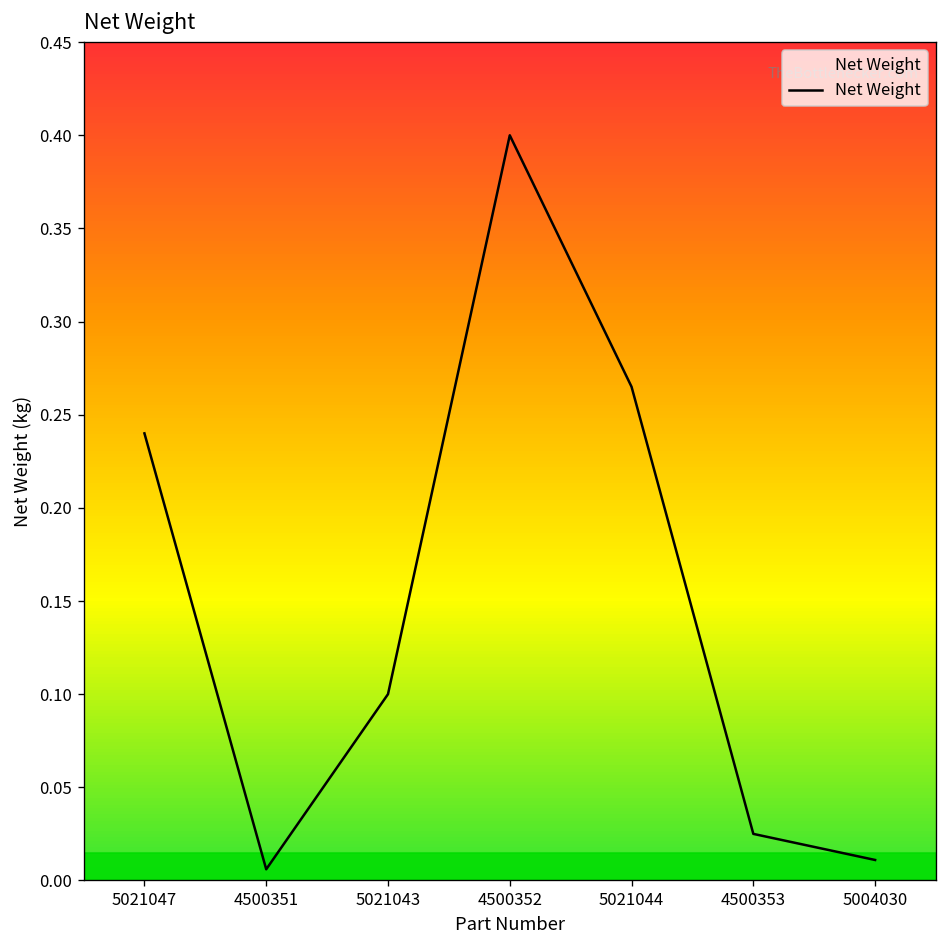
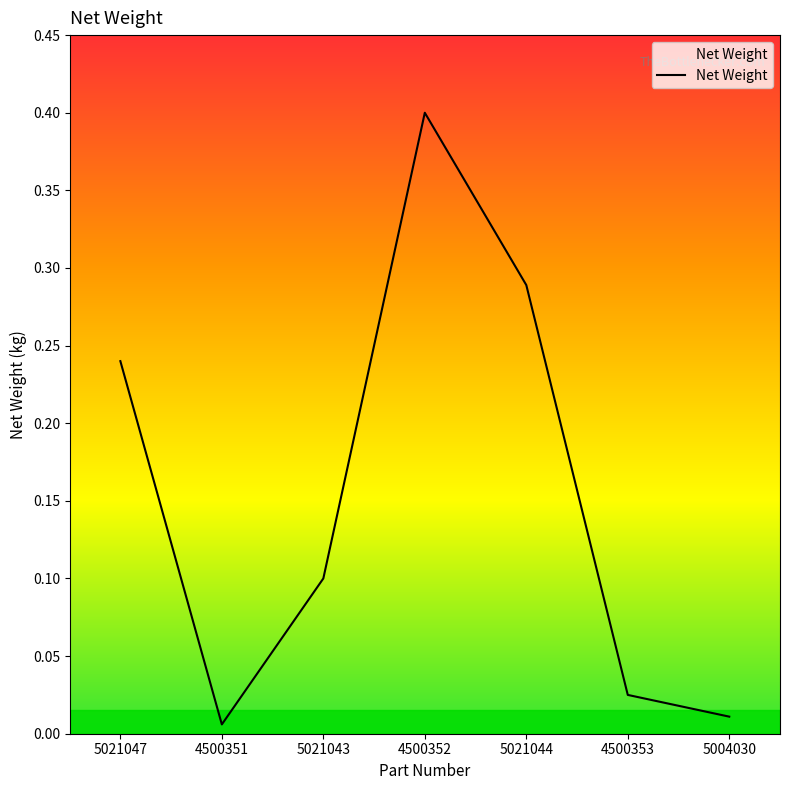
5021044: 0.265 -> 0.289
